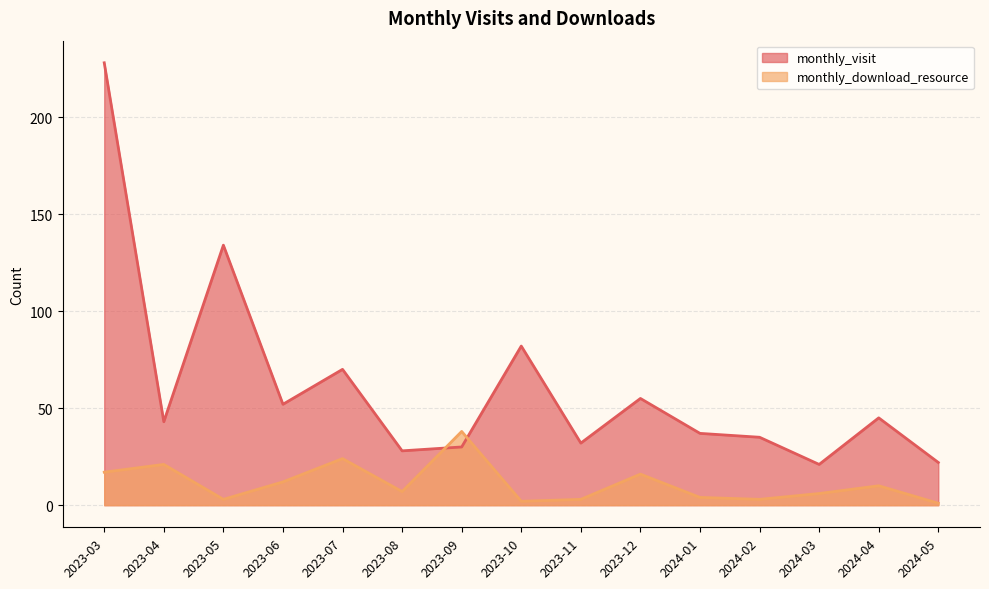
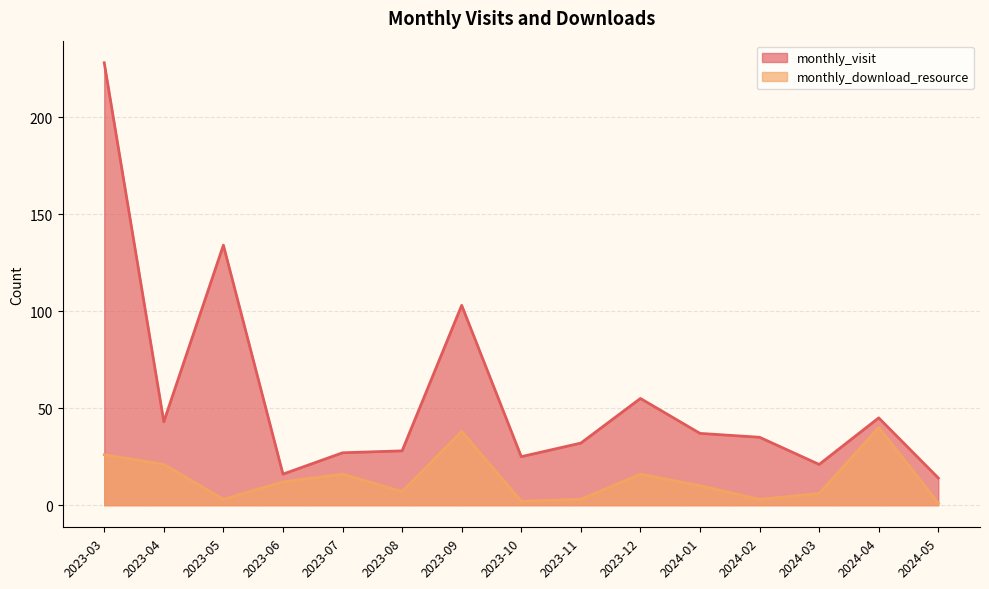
monthly_download_resource, 2023-03: 17 -> 26
monthly_visit, 2023-06: 52 -> 16
monthly_visit, 2023-07: 70 -> 27
monthly_download_resource, 2023-07: 24 -> 16
monthly_visit, 2023-09: 30 -> 103
monthly_visit, 2023-10: 82 -> 25
monthly_download_resource, 2024-01: 4 -> 10
monthly_download_resource, 2024-04: 10 -> 40
monthly_visit, 2024-05: 22 -> 14
